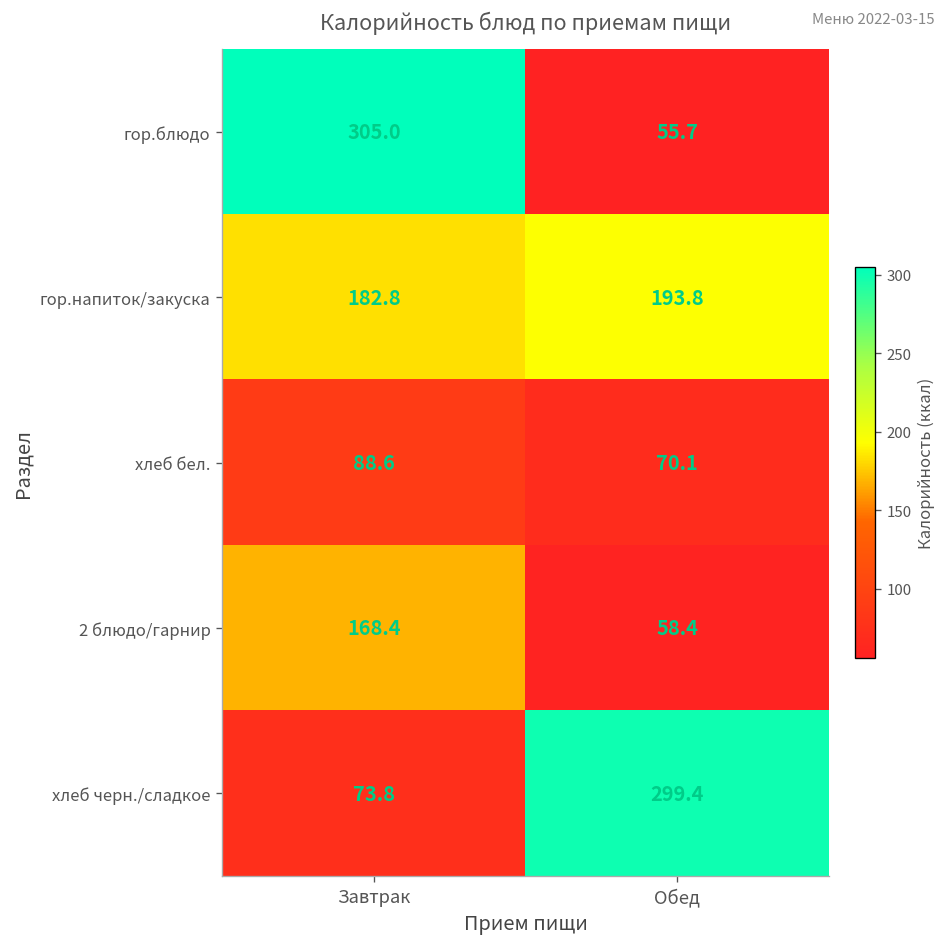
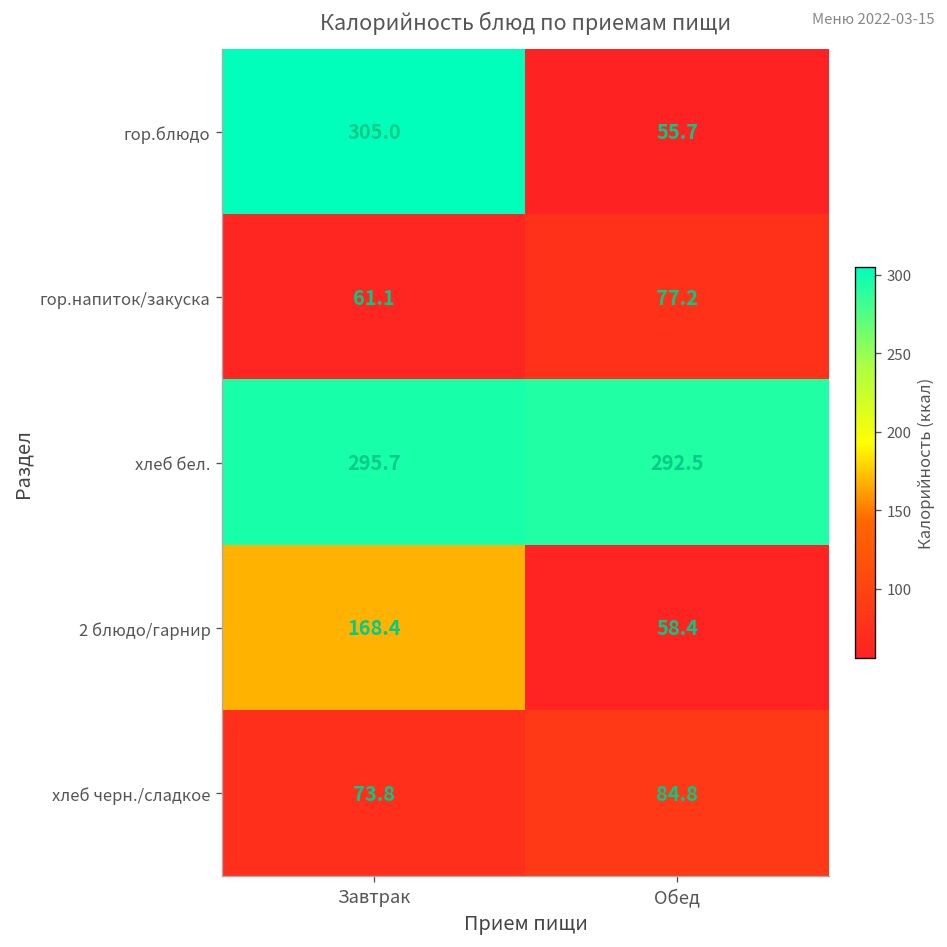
гор.напиток/закуска, Завтрак: 182.8 -> 61.1
гор.напиток/закуска, Обед: 193.8 -> 77.2
хлеб бел., Завтрак: 88.6 -> 295.7
хлеб бел., Обед: 70.1 -> 292.5
хлеб черн./сладкое, Обед: 299.4 -> 84.8
